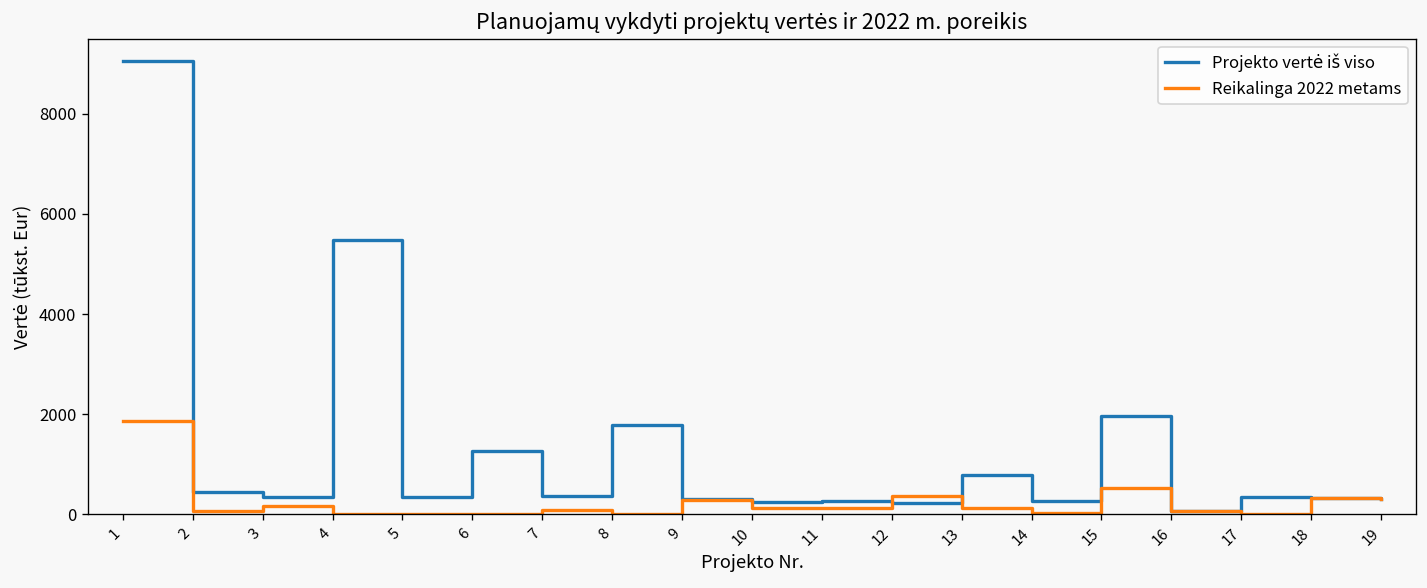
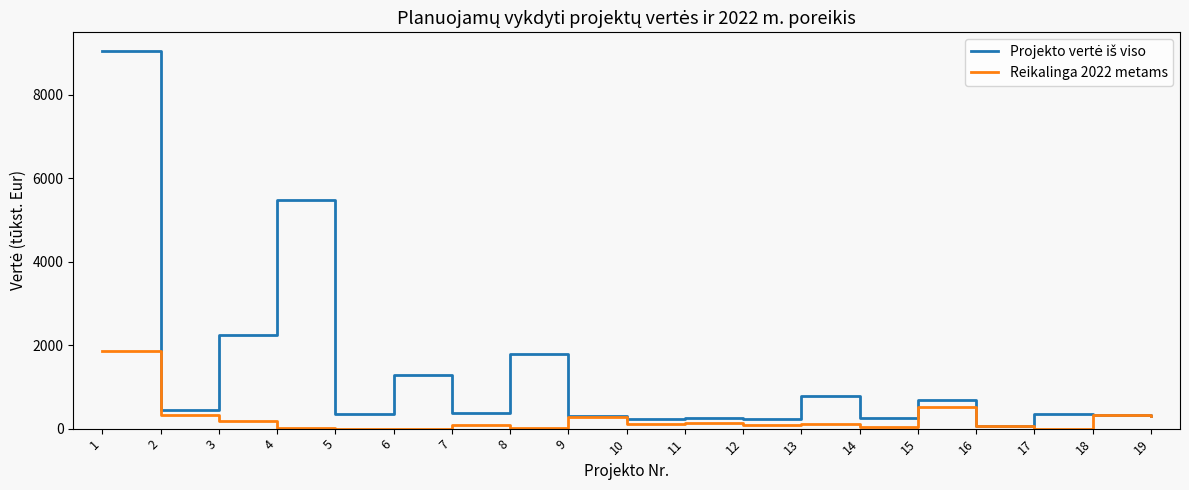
Reikalinga 2022 metams, 2: 100 -> 300
Projekto vertė iš viso, 3: 400 -> 2200
Reikalinga 2022 metams, 12: 400 -> 100
Projekto vertė iš viso, 15: 2000 -> 700
